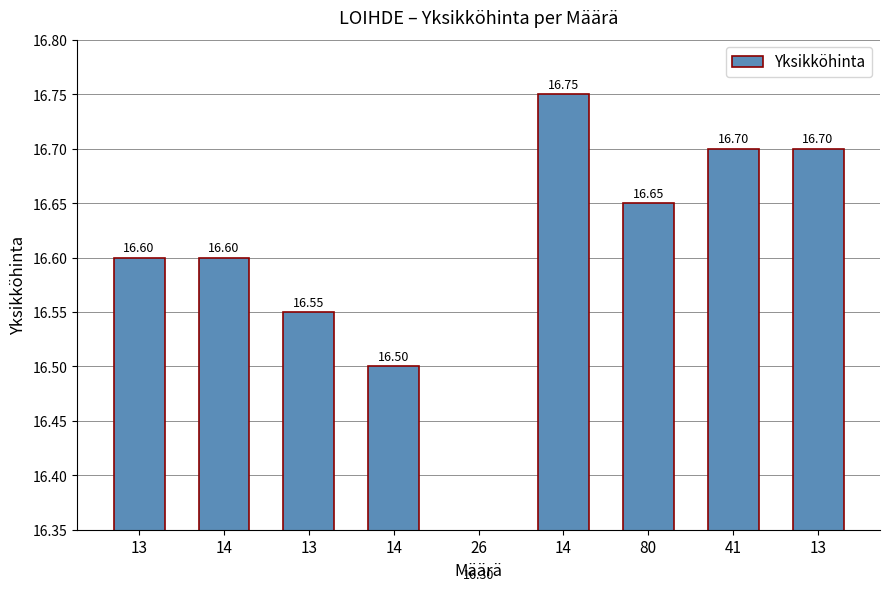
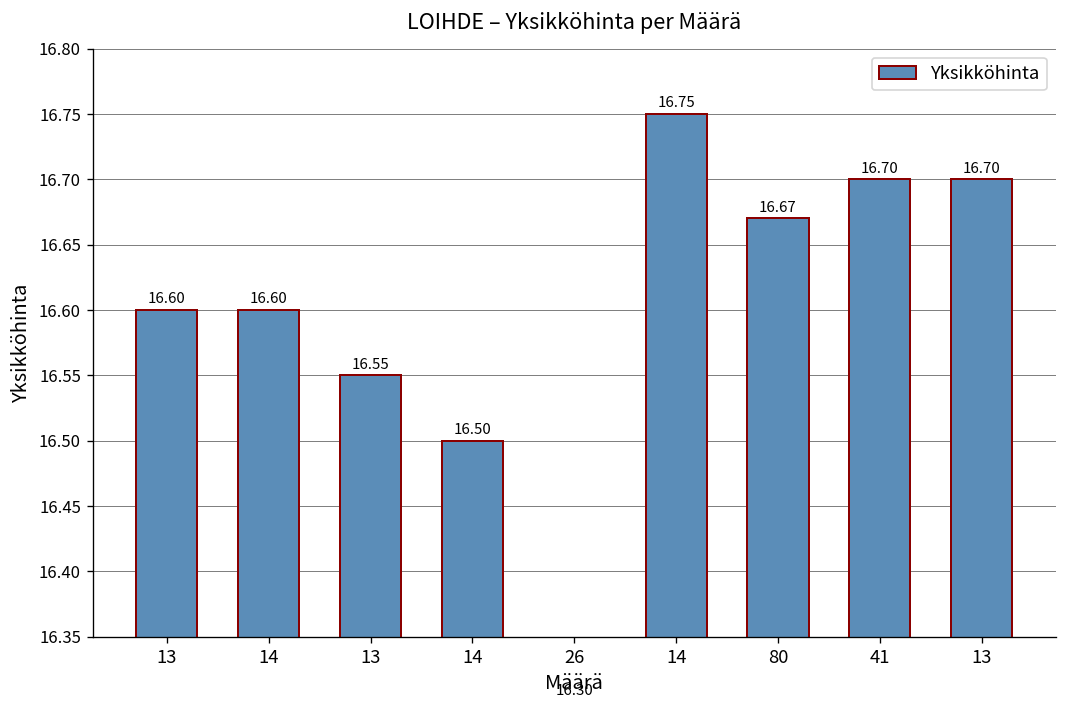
80: 16.65 -> 16.67
